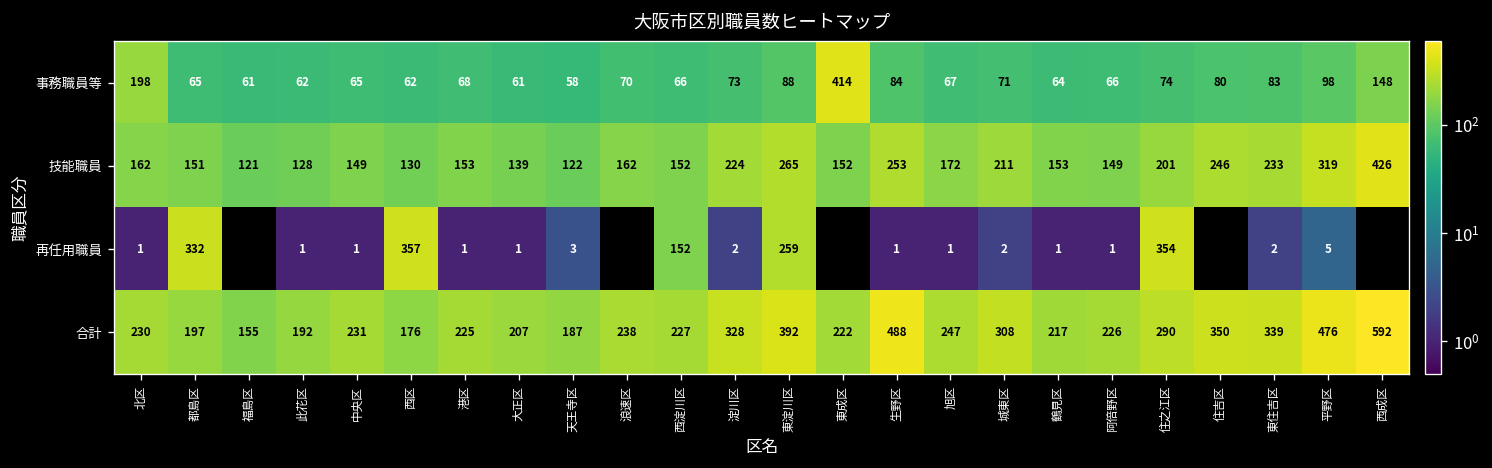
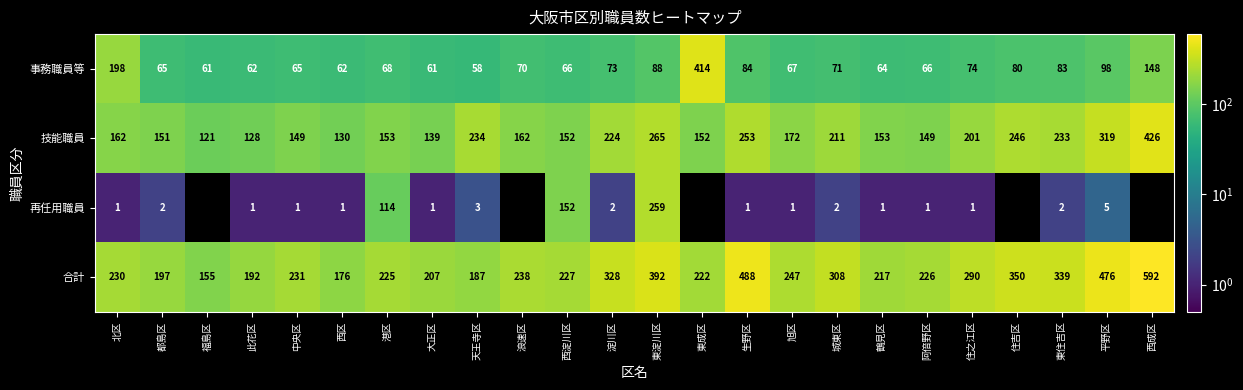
技能職員, 天王寺区: 122 -> 234
再任用職員, 都島区: 332 -> 2
再任用職員, 西区: 357 -> 1
再任用職員, 港区: 1 -> 114
再任用職員, 住之江区: 354 -> 1
